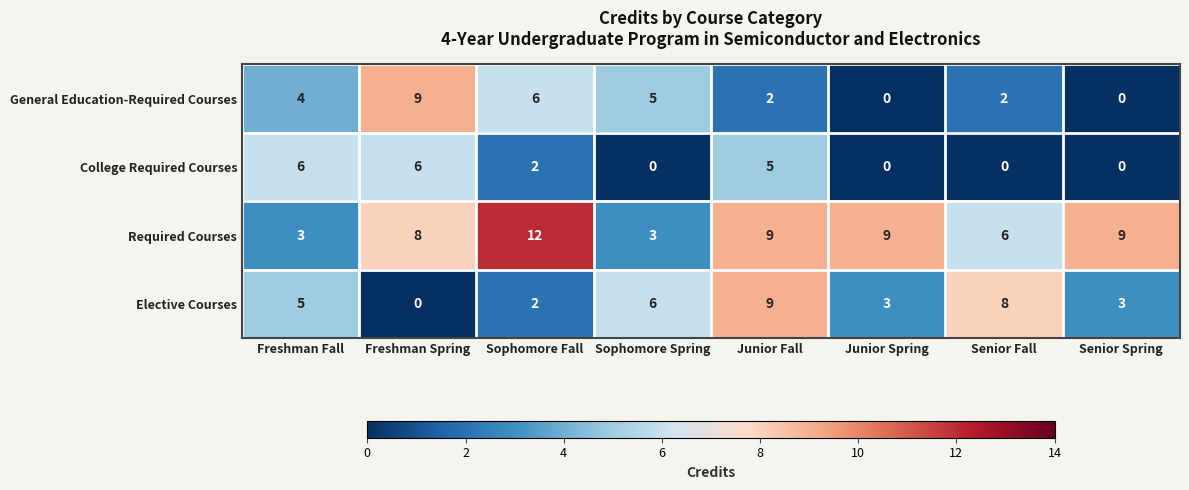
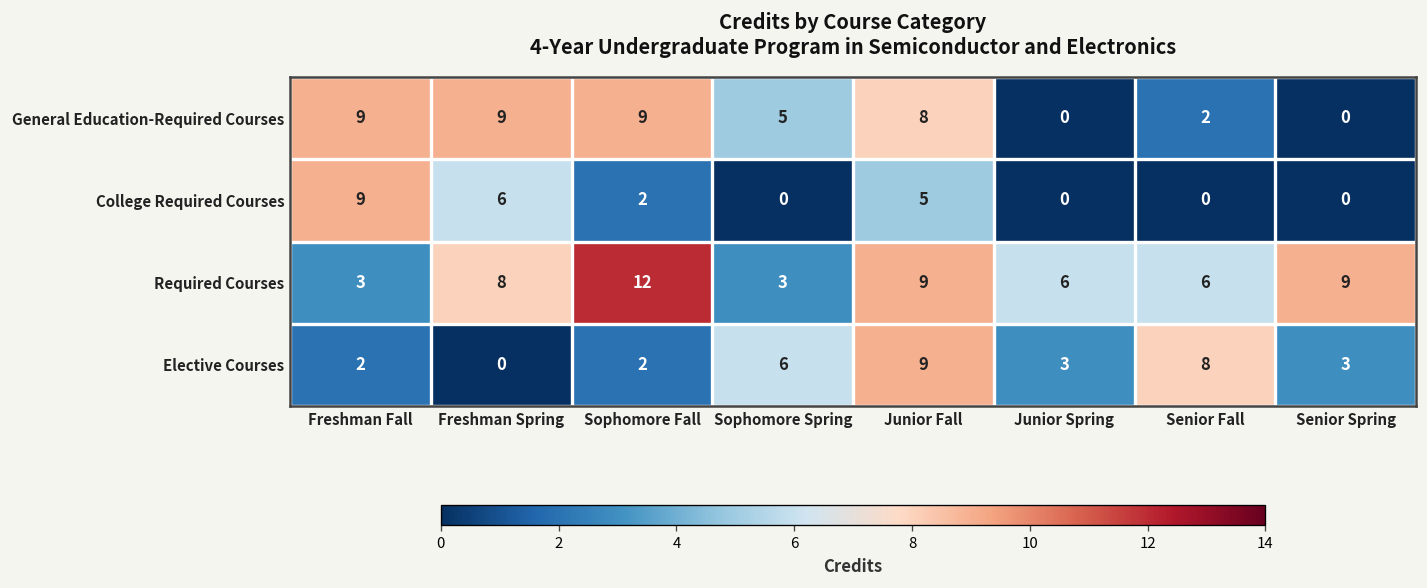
General Education-Required Courses, Freshman Fall: 4 -> 9
General Education-Required Courses, Sophomore Fall: 6 -> 9
General Education-Required Courses, Junior Fall: 2 -> 8
College Required Courses, Freshman Fall: 6 -> 9
Required Courses, Junior Spring: 9 -> 6
Elective Courses, Freshman Fall: 5 -> 2
